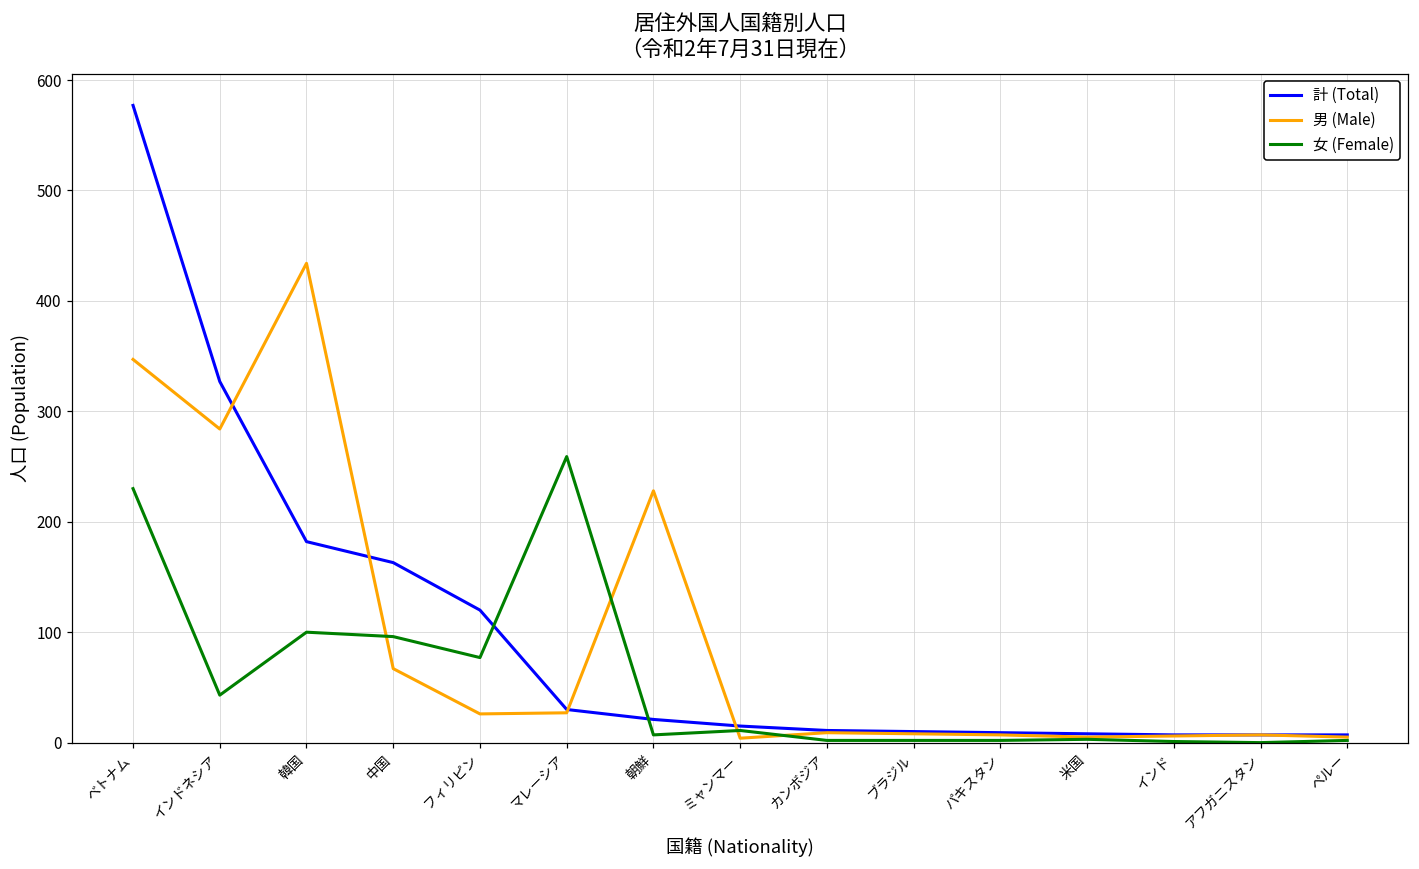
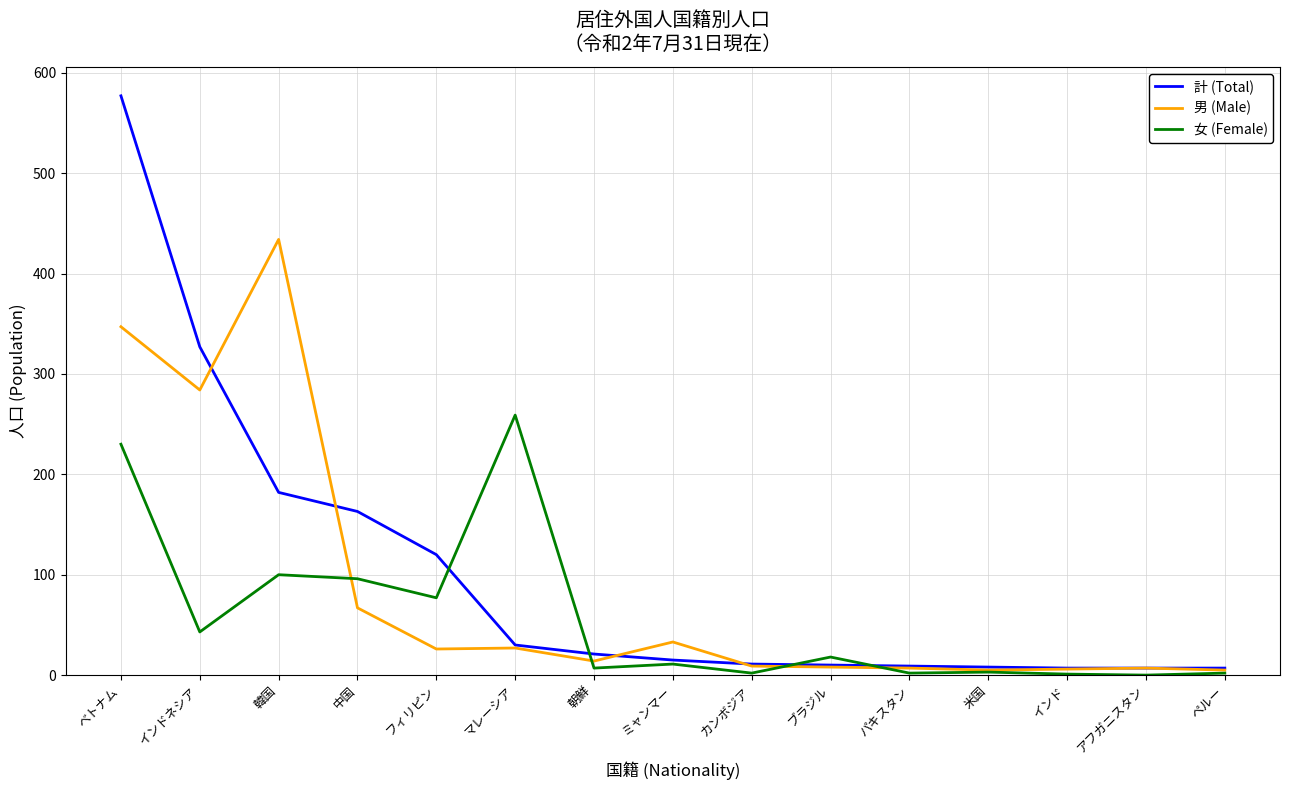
男 (Male), 朝鮮: 228 -> 14
男 (Male), ミャンマー: 4 -> 33
女 (Female), ブラジル: 2 -> 18
